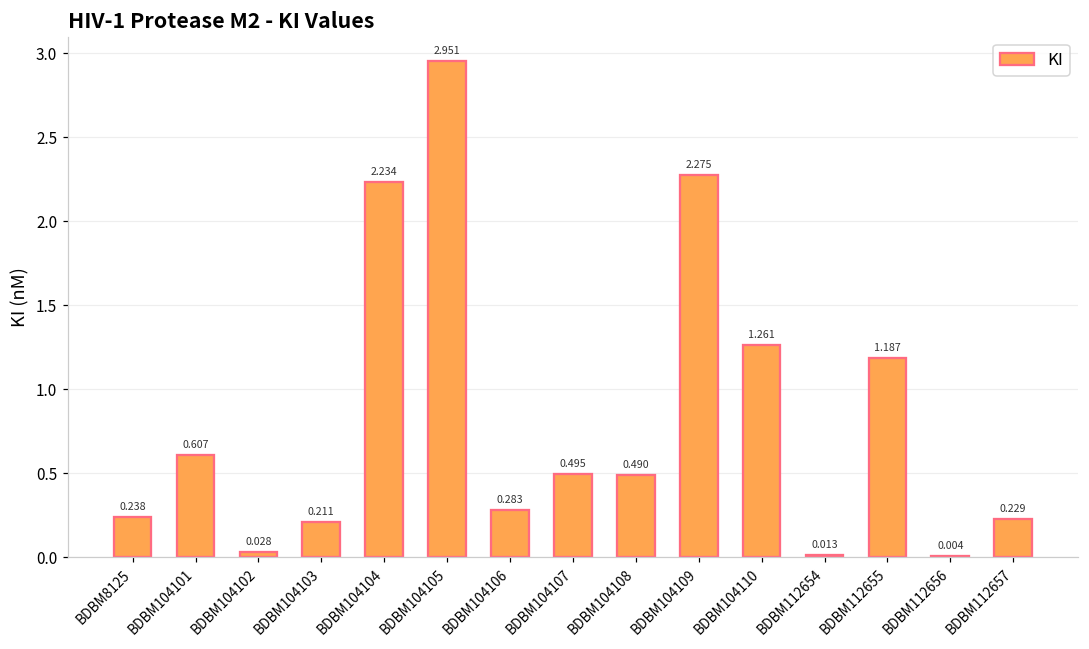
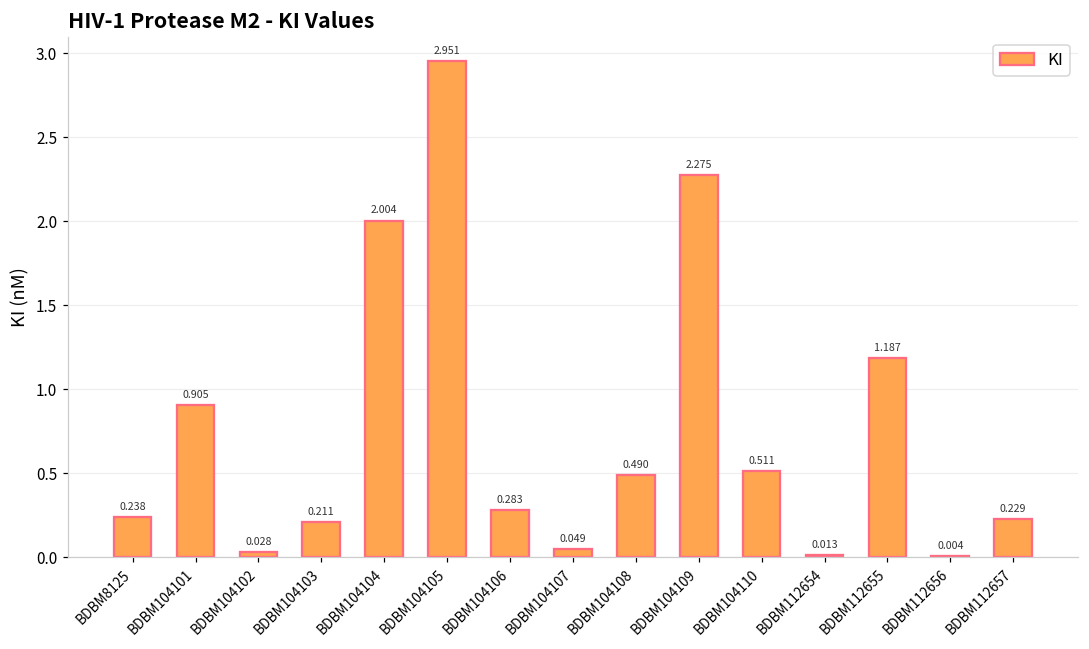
BDBM104101: 0.607 -> 0.905
BDBM104104: 2.234 -> 2.004
BDBM104107: 0.495 -> 0.049
BDBM104110: 1.261 -> 0.511
